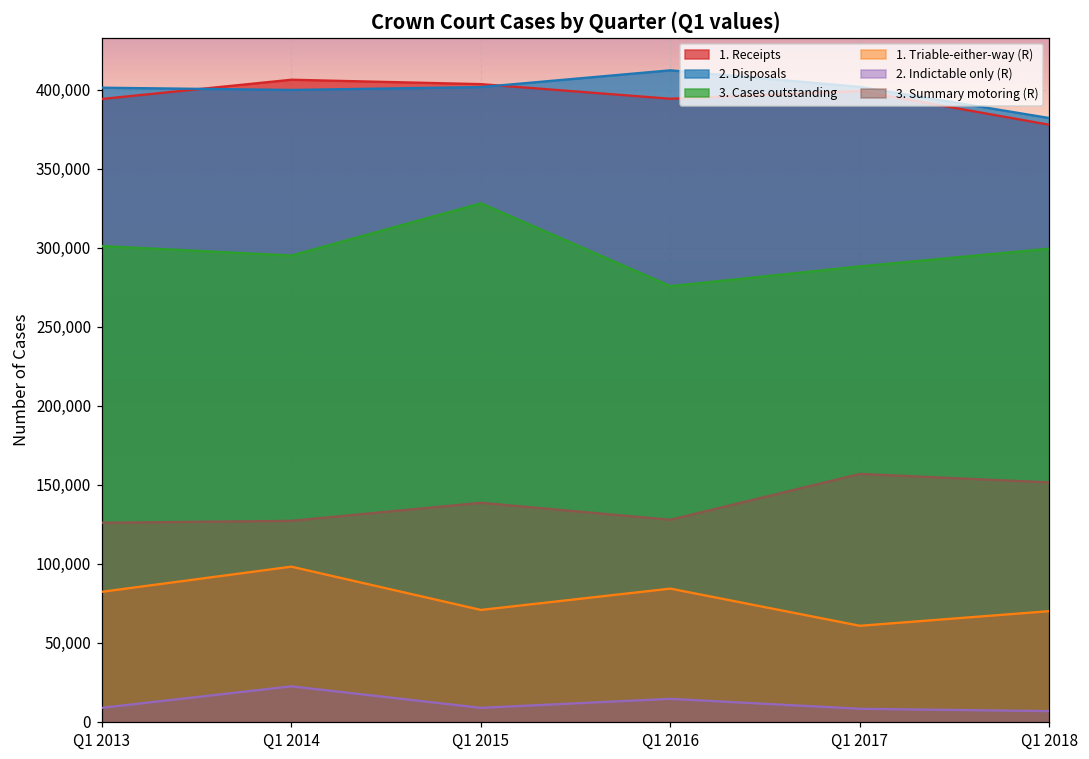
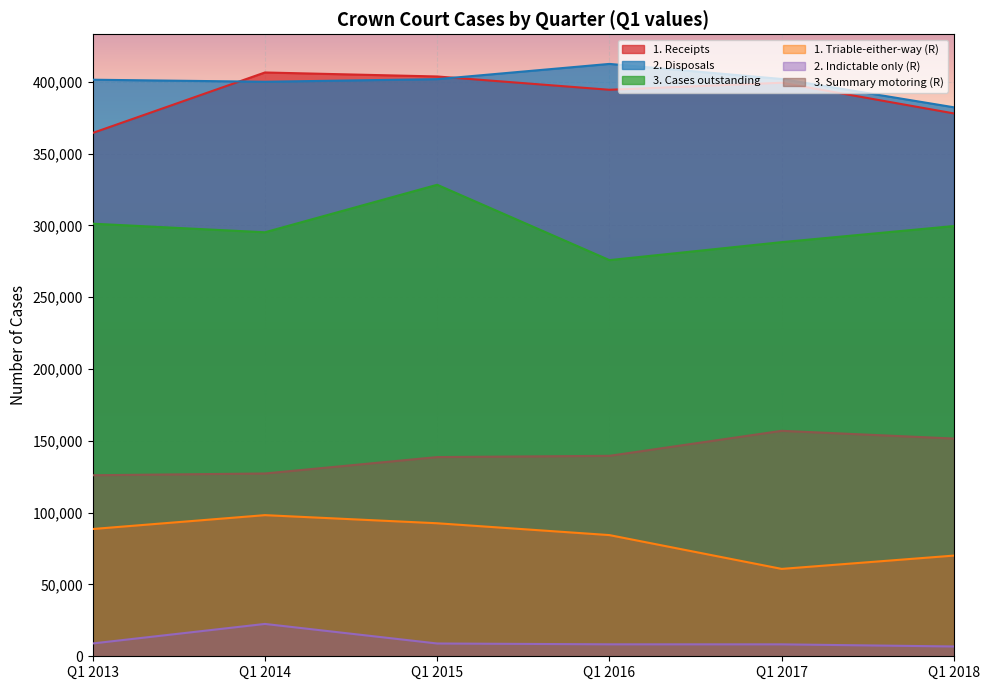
1. Receipts, Q1 2013: 394,000 -> 364,000
1. Triable-either-way (R), Q1 2013: 82,000 -> 89,000
1. Triable-either-way (R), Q1 2015: 71,000 -> 93,000
2. Indictable only (R), Q1 2016: 15,000 -> 8,000
3. Summary motoring (R), Q1 2016: 128,000 -> 140,000
